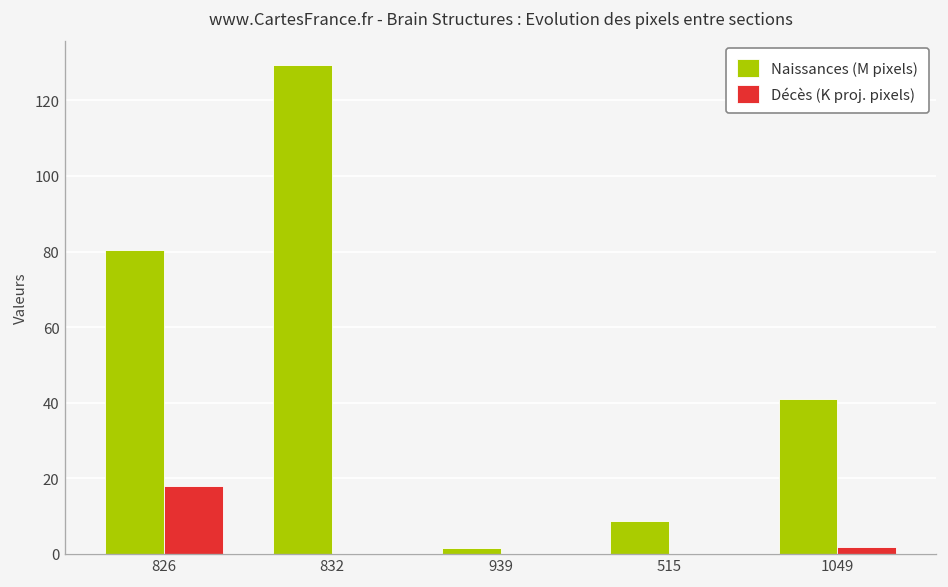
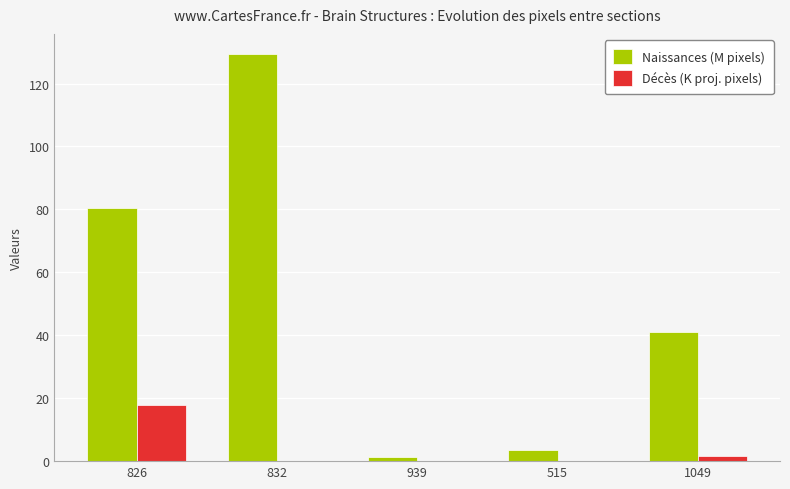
Naissances (M pixels), 515: 9 -> 4
